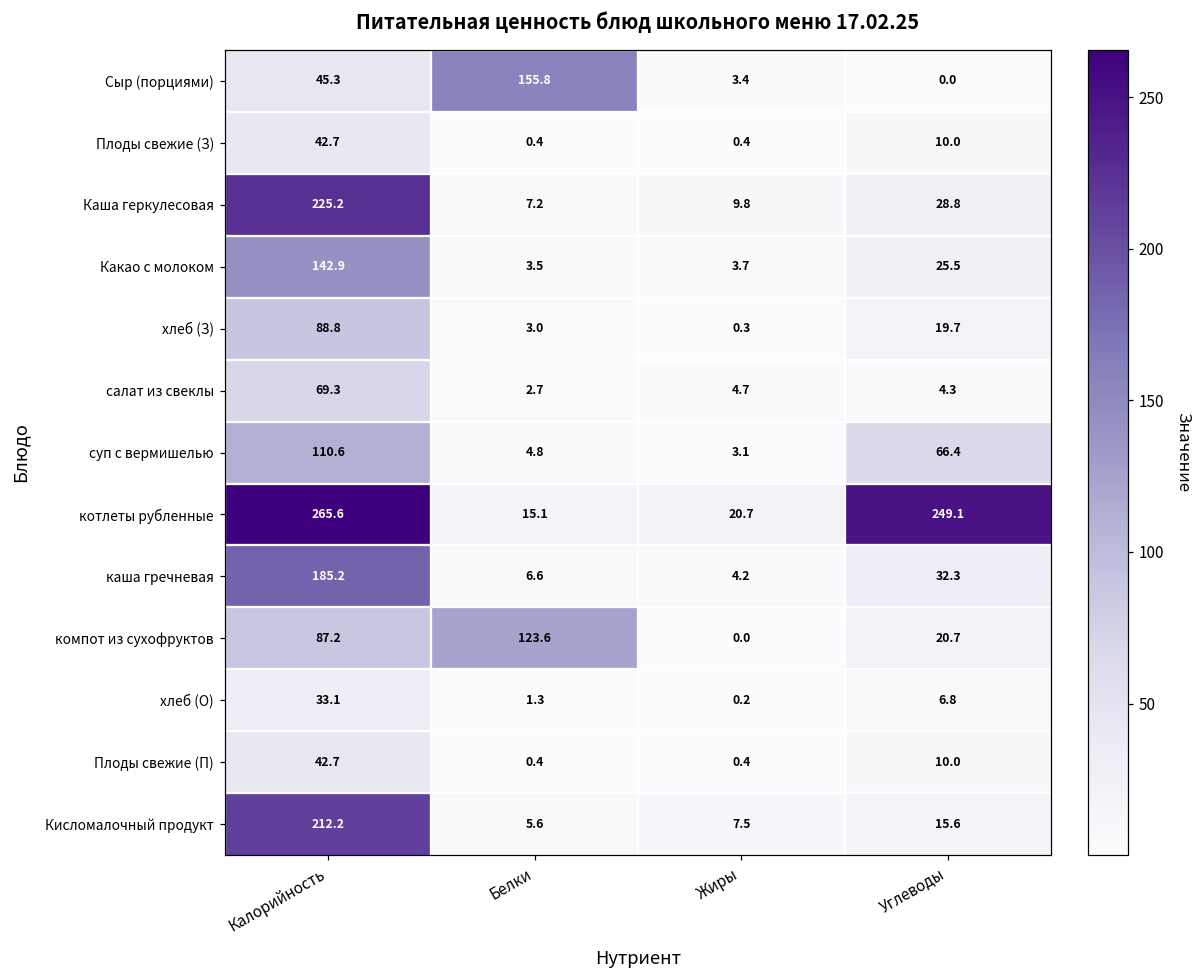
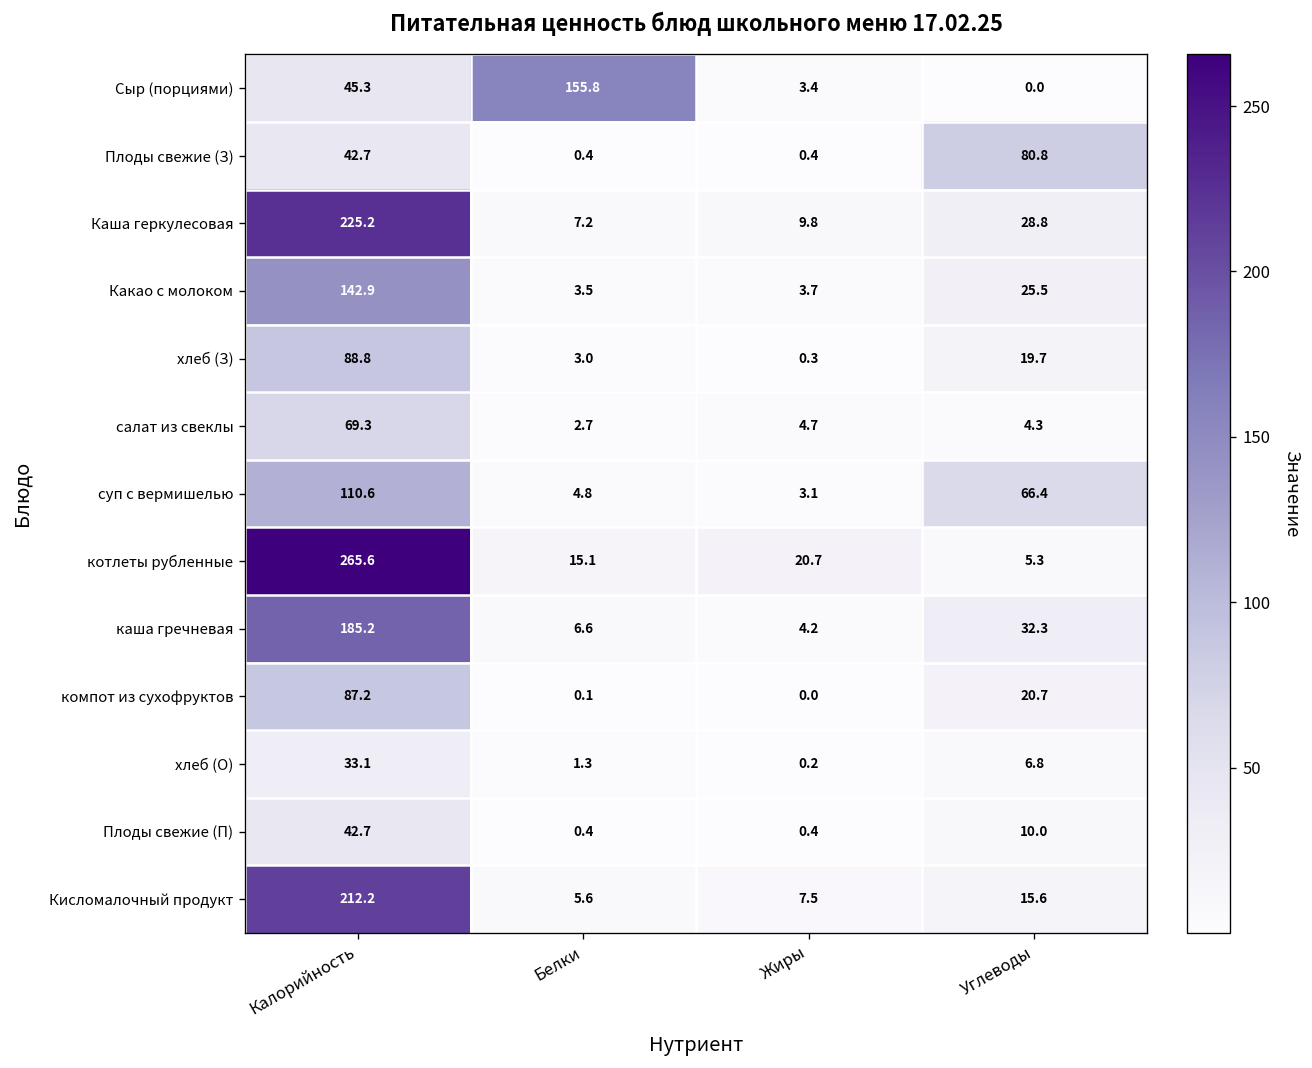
Плоды свежие (З), Углеводы: 10.0 -> 80.8
котлеты рубленные, Углеводы: 249.1 -> 5.3
компот из сухофруктов, Белки: 123.6 -> 0.1
